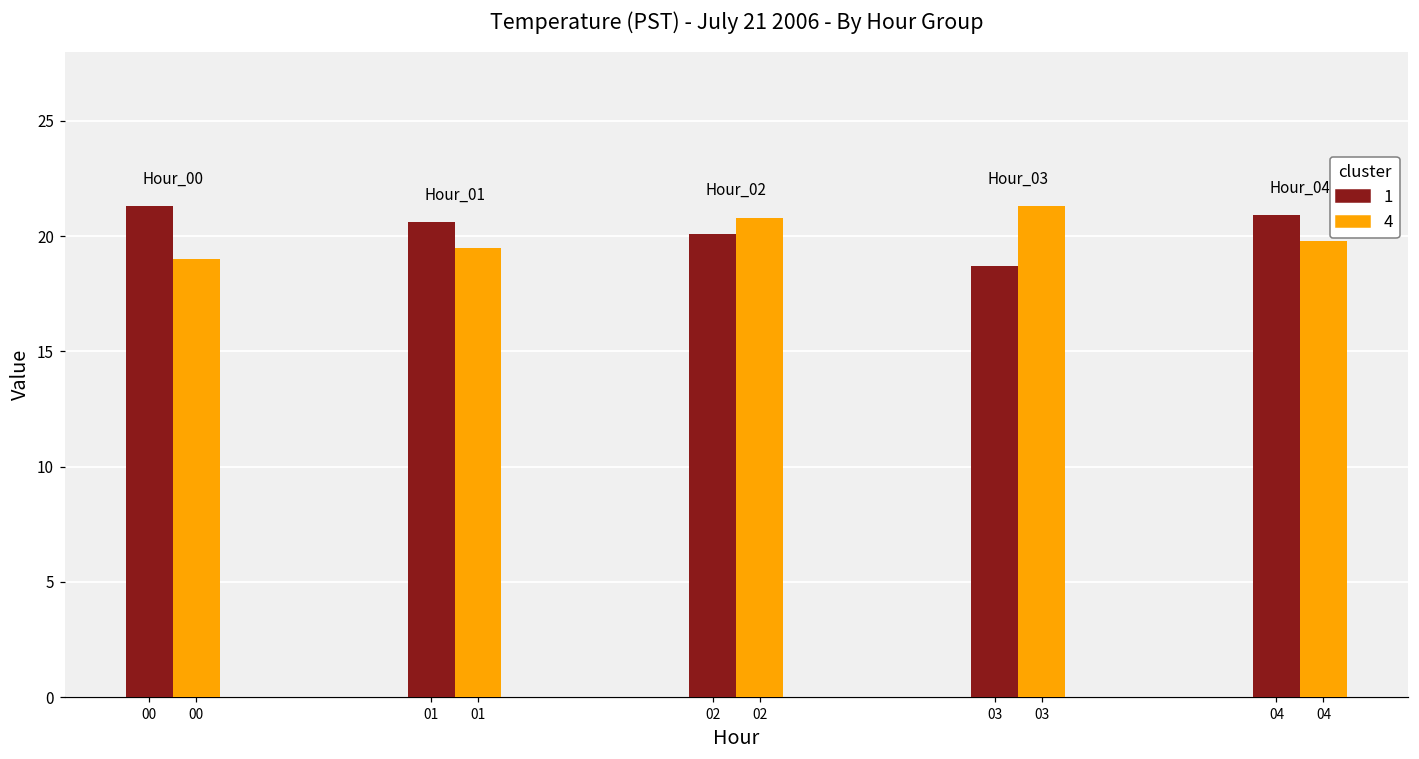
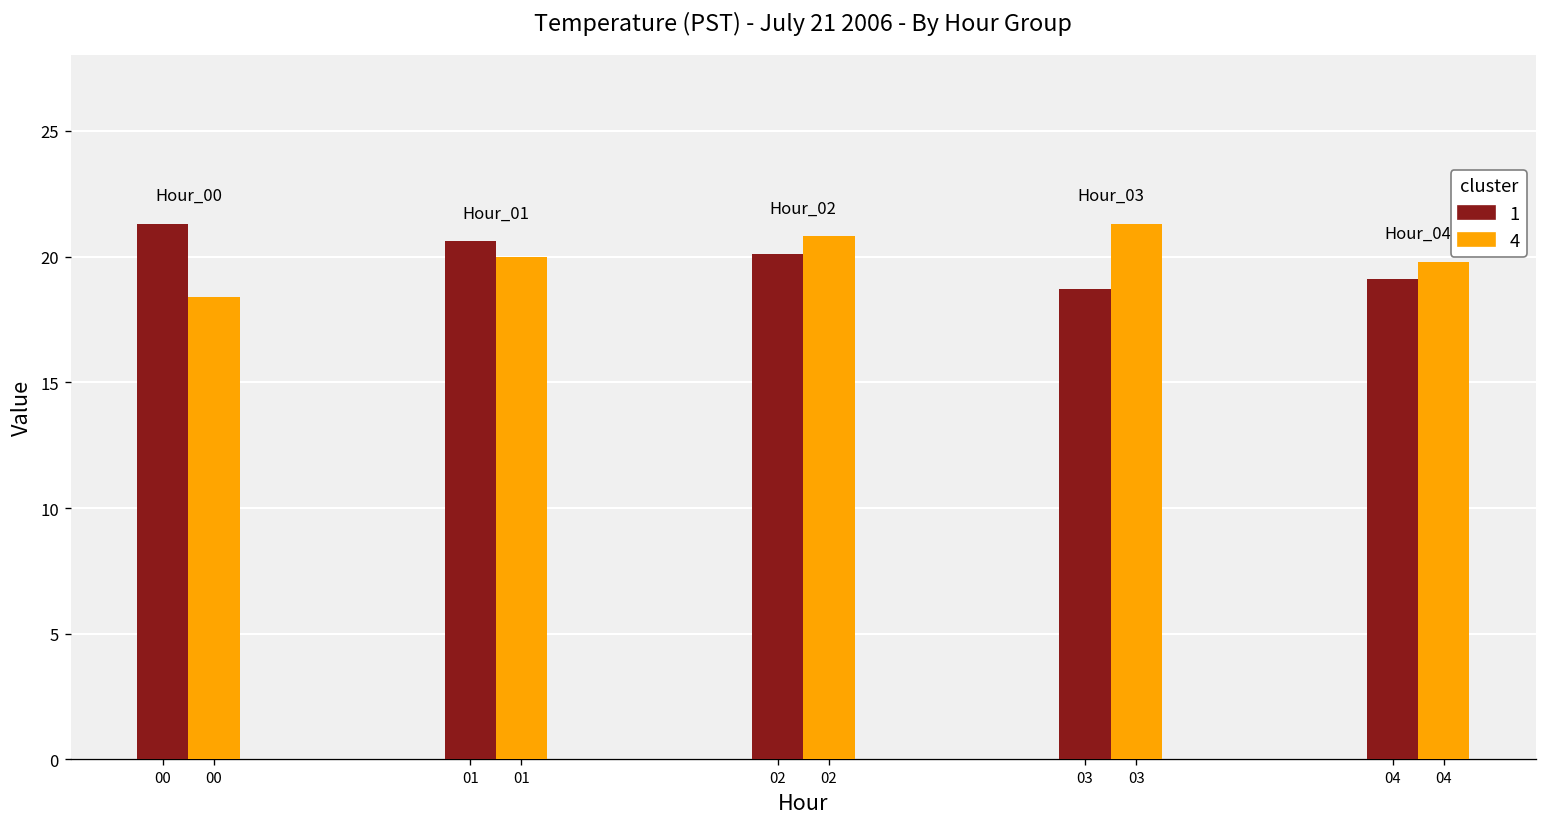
4, 00: 19.0 -> 18.4
4, 01: 19.5 -> 20.0
1, 04: 20.9 -> 19.1
